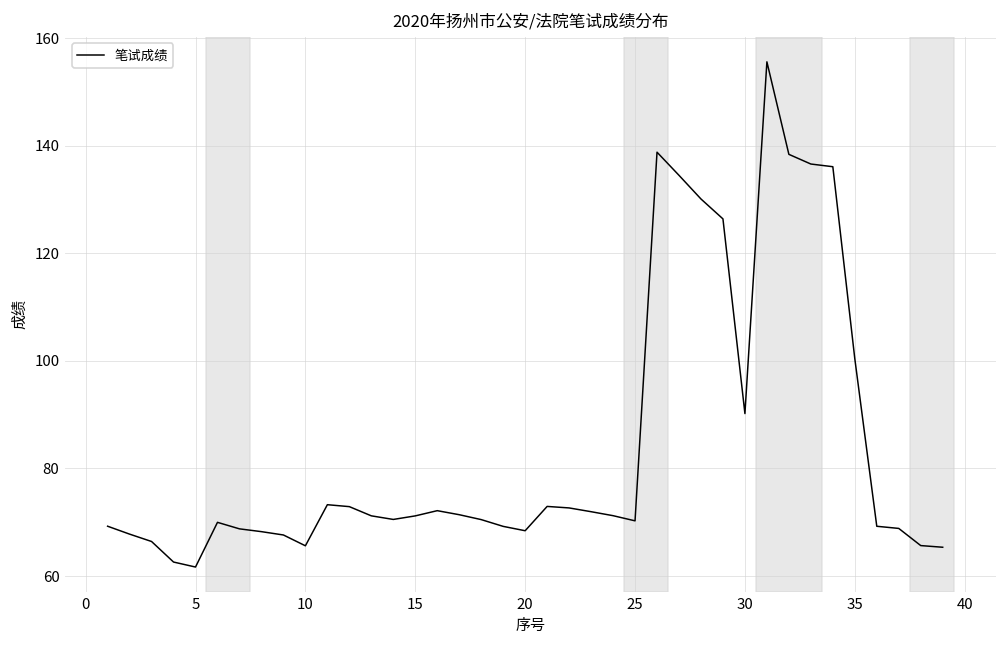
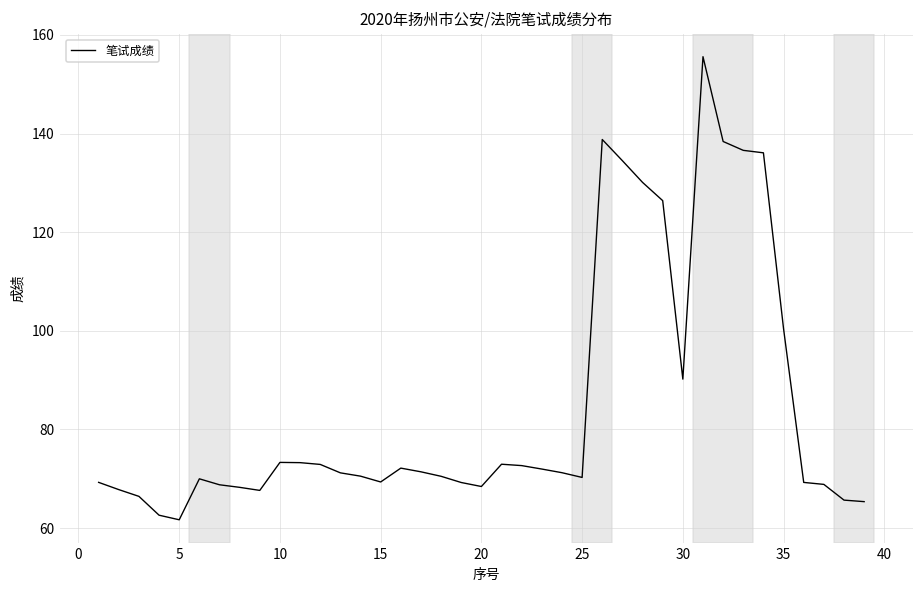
10: 66 -> 73
15: 71 -> 69
